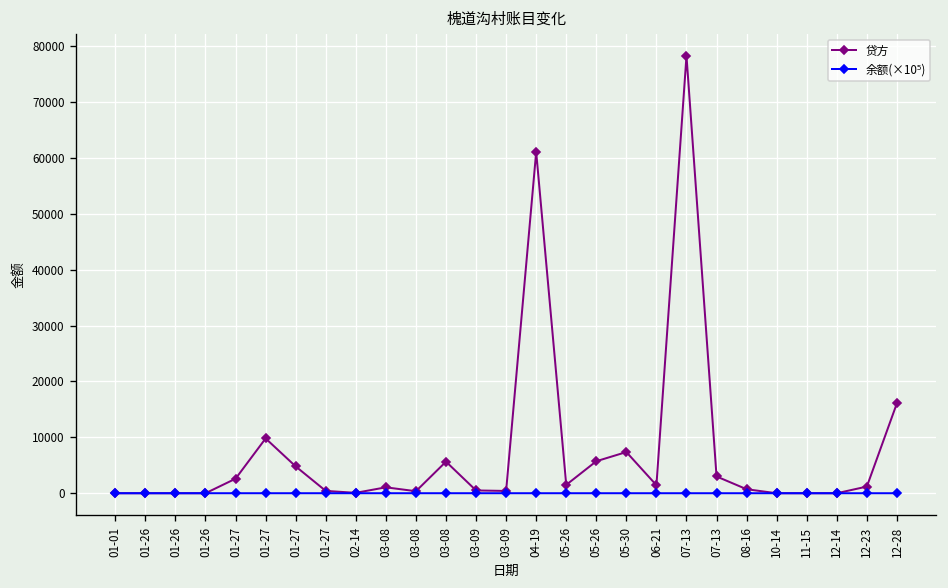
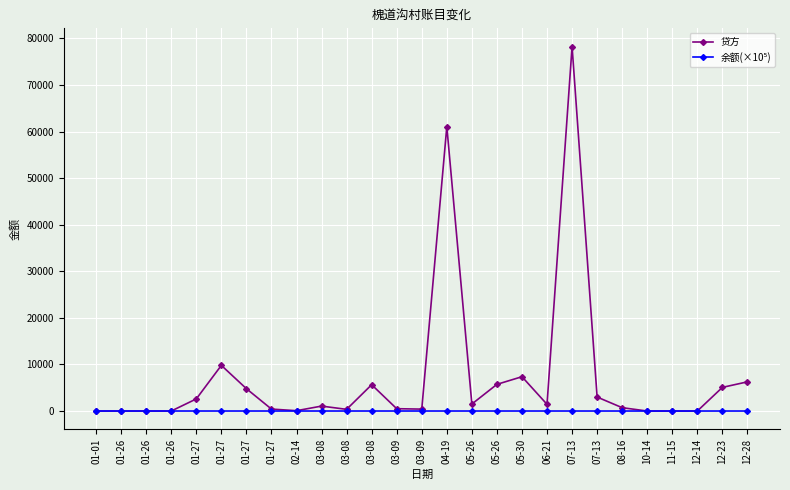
贷方, 12-23: 1000 -> 5000
贷方, 12-28: 16000 -> 6000
